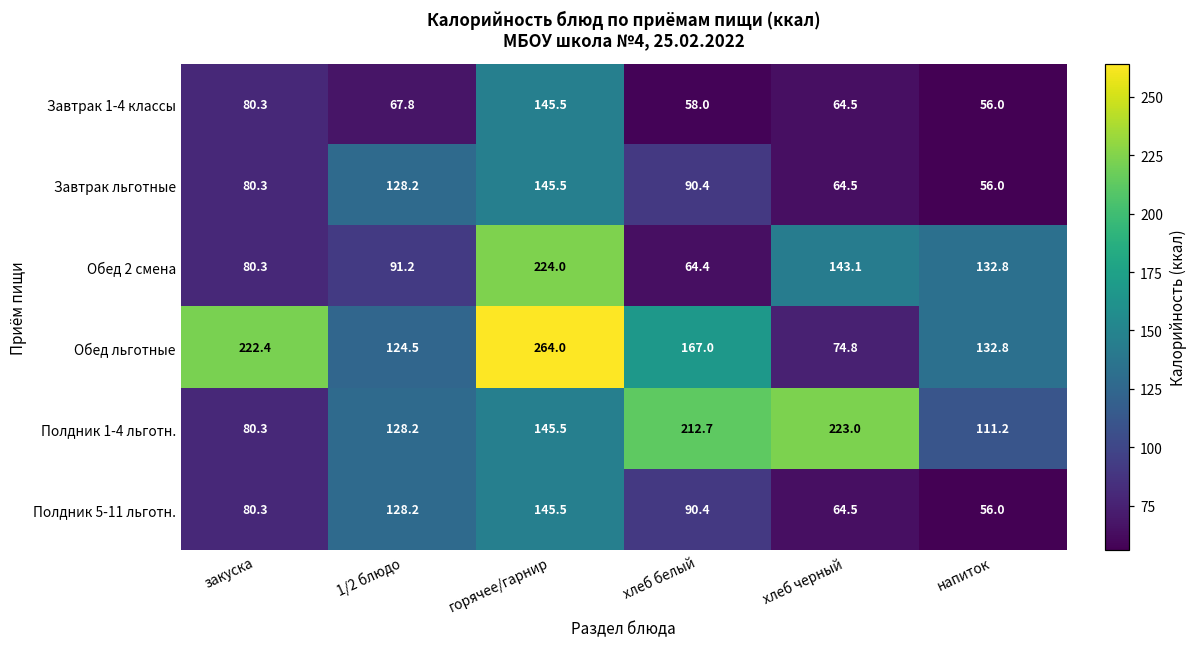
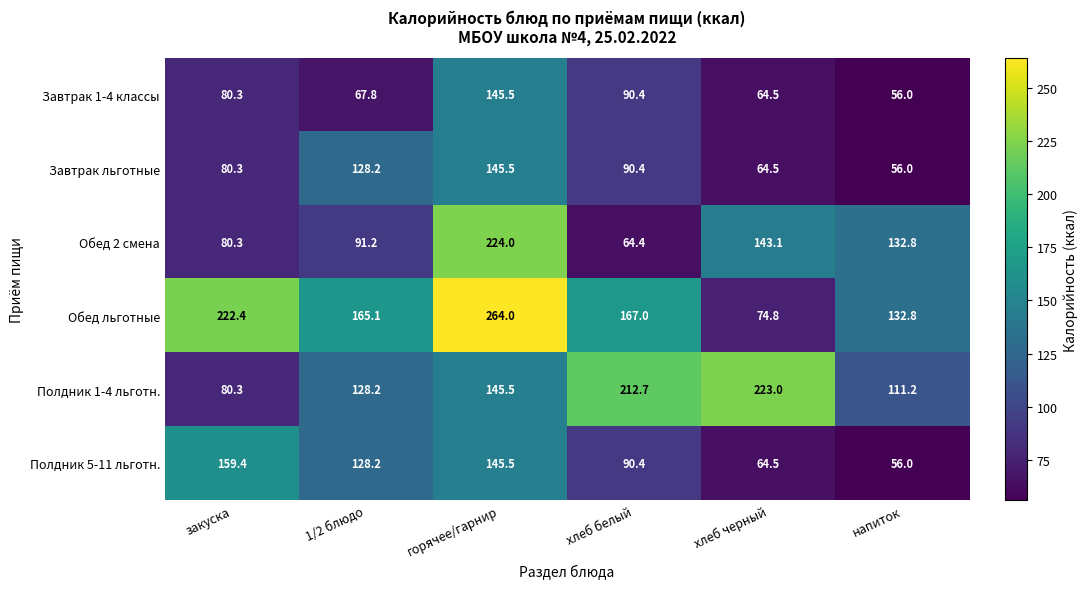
Завтрак 1-4 классы, хлеб белый: 58.0 -> 90.4
Обед льготные, 1/2 блюдо: 124.5 -> 165.1
Полдник 5-11 льготн., закуска: 80.3 -> 159.4
